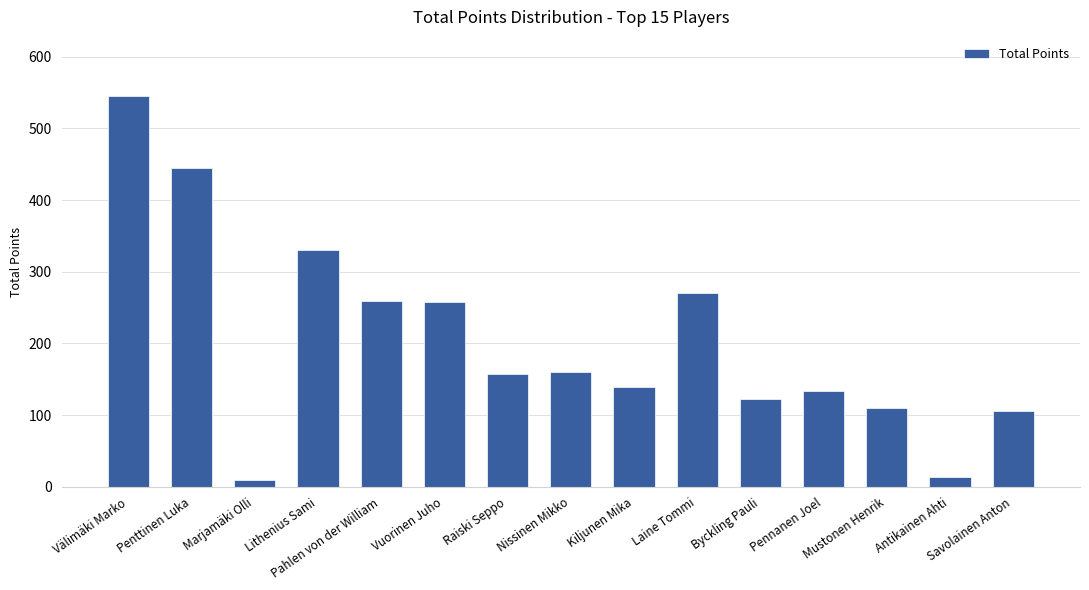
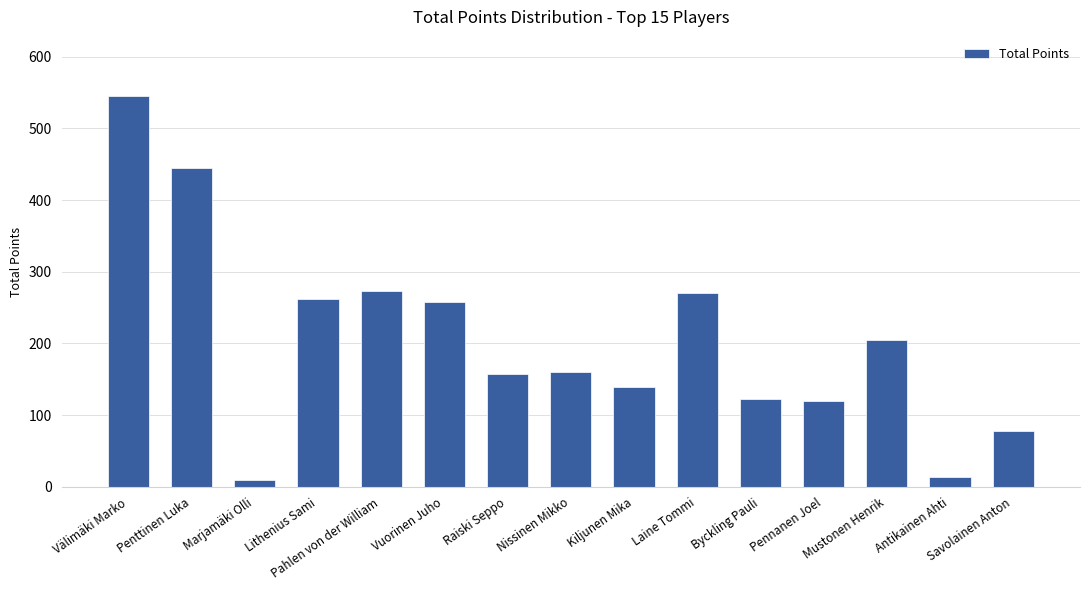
Lithenius Sami: 330 -> 260
Pahlen von der William: 260 -> 270
Pennanen Joel: 130 -> 120
Mustonen Henrik: 110 -> 210
Savolainen Anton: 110 -> 80
